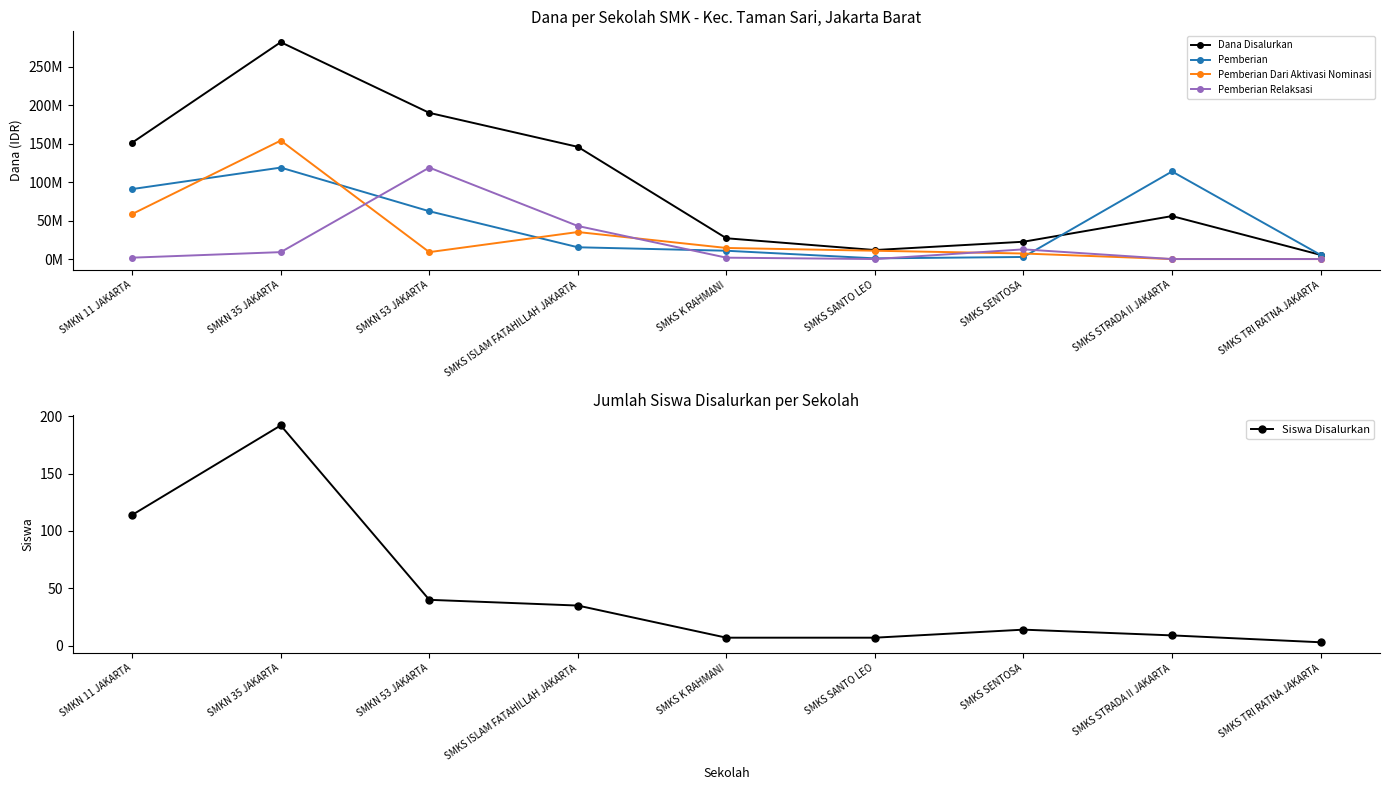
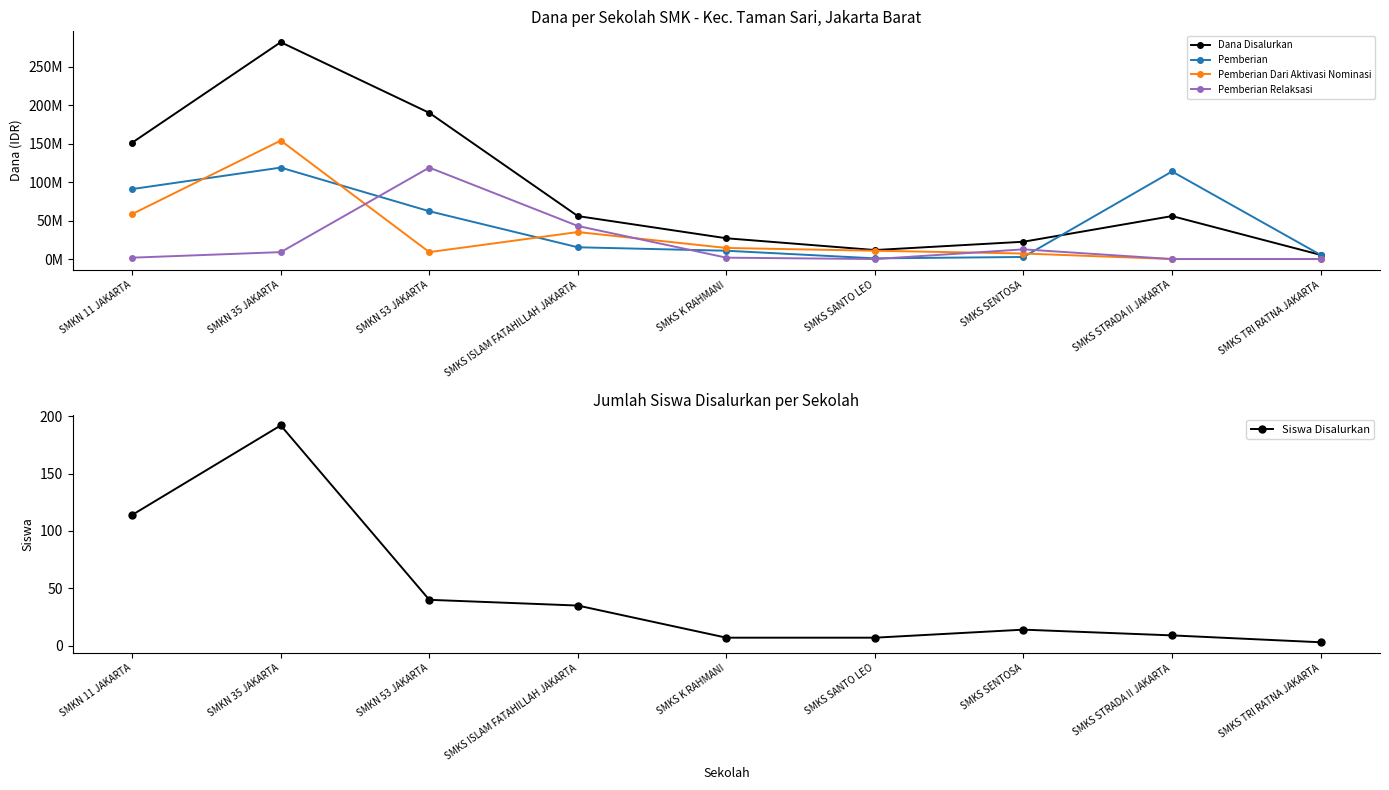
Dana per Sekolah SMK - Kec. Taman Sari, Jakarta Barat, Dana Disalurkan, SMKS ISLAM FATAHILLAH JAKARTA: 150000000 -> 60000000
